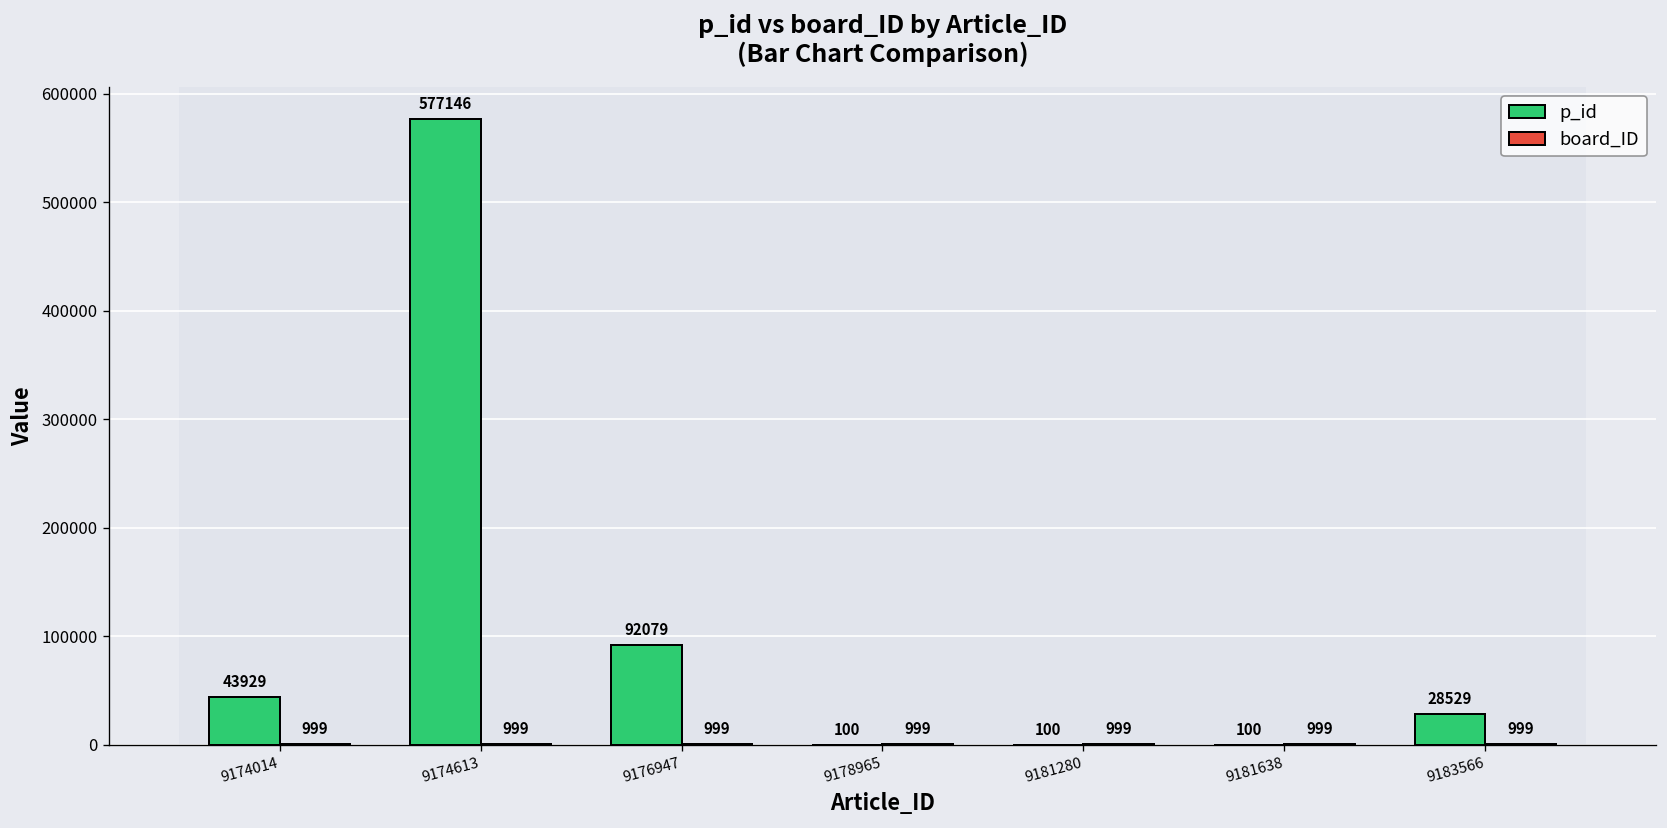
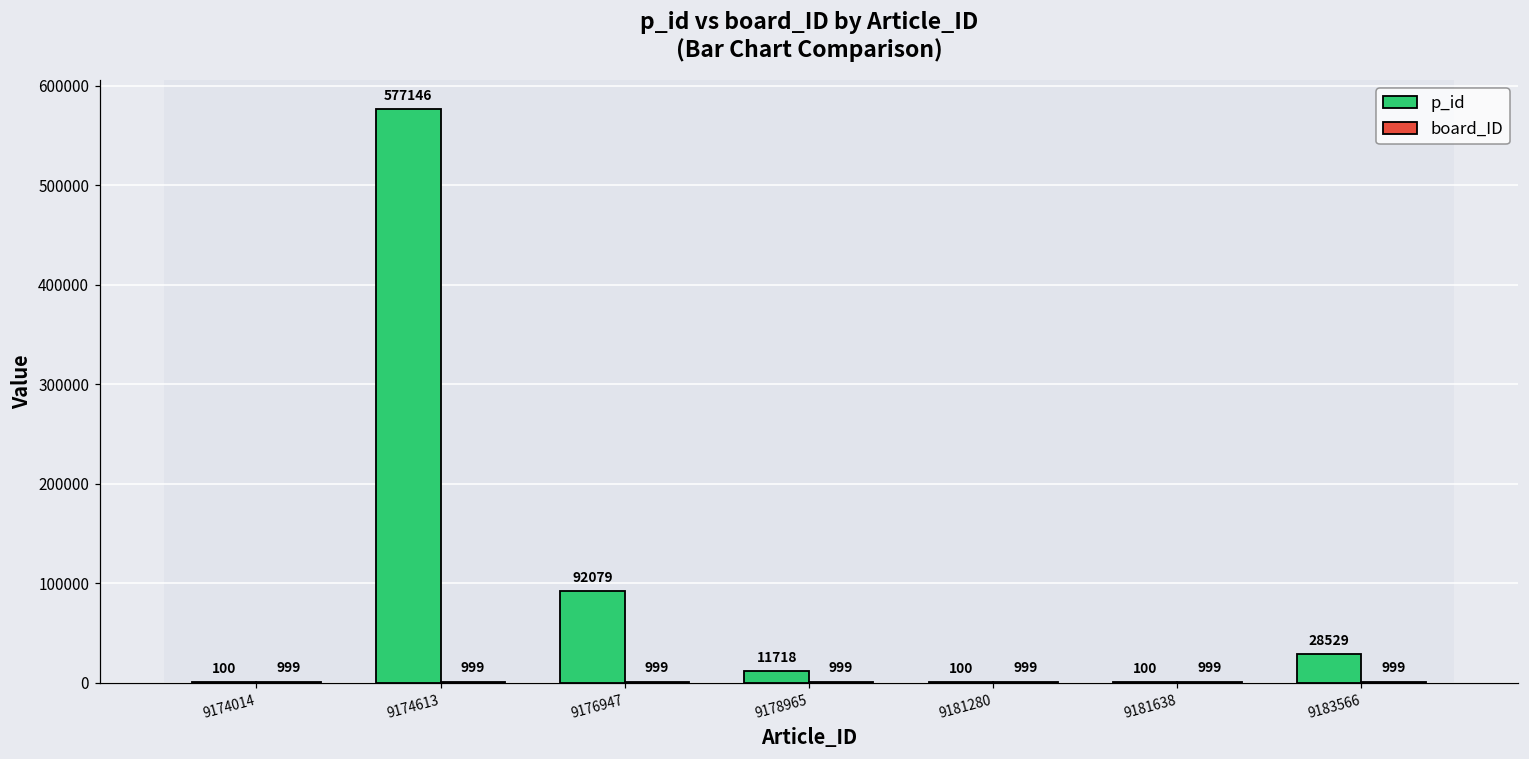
p_id, 9174014: 43929 -> 100
p_id, 9178965: 100 -> 11718
